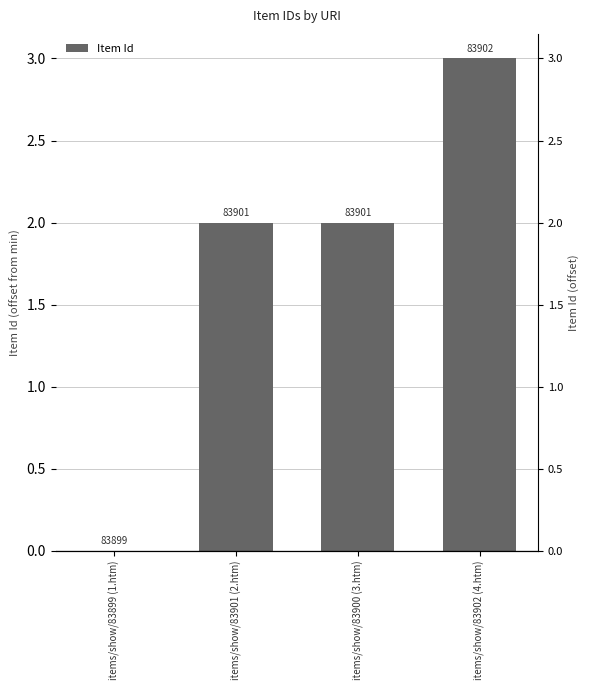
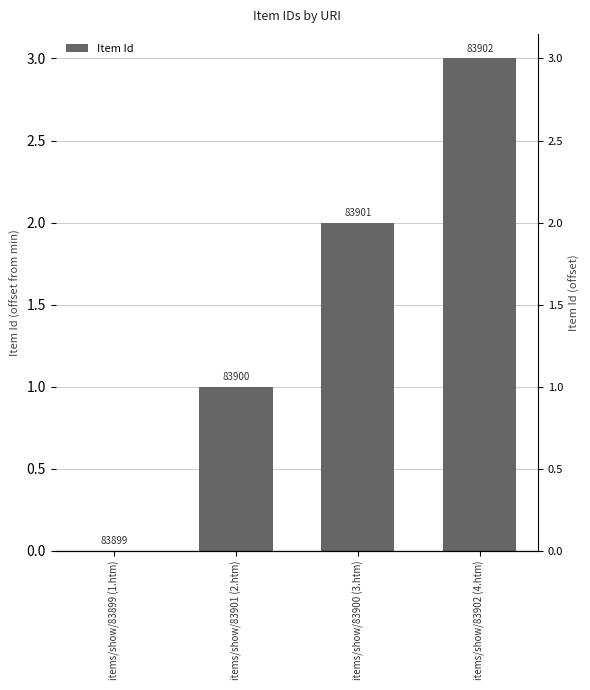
items/show/83901 (2.htm): 83901 -> 83900
